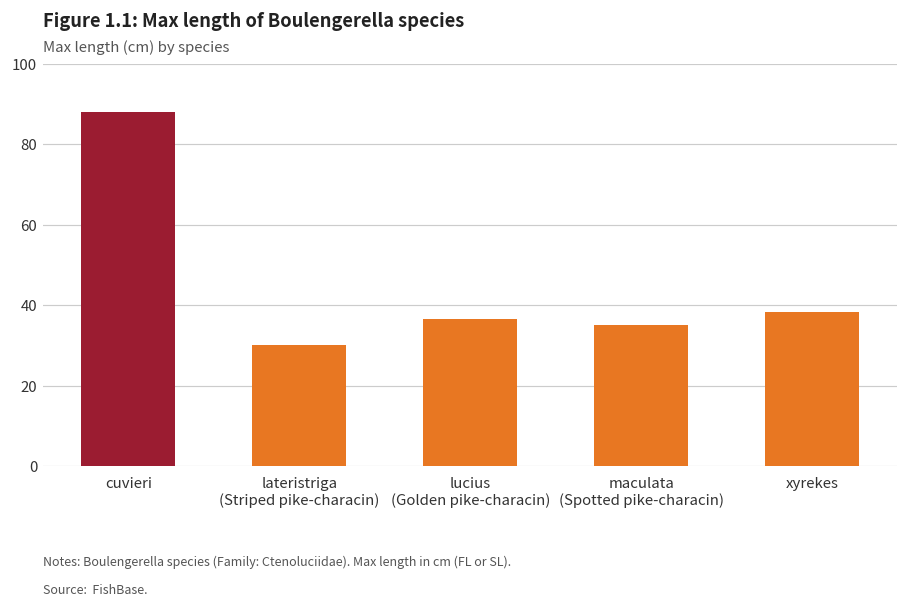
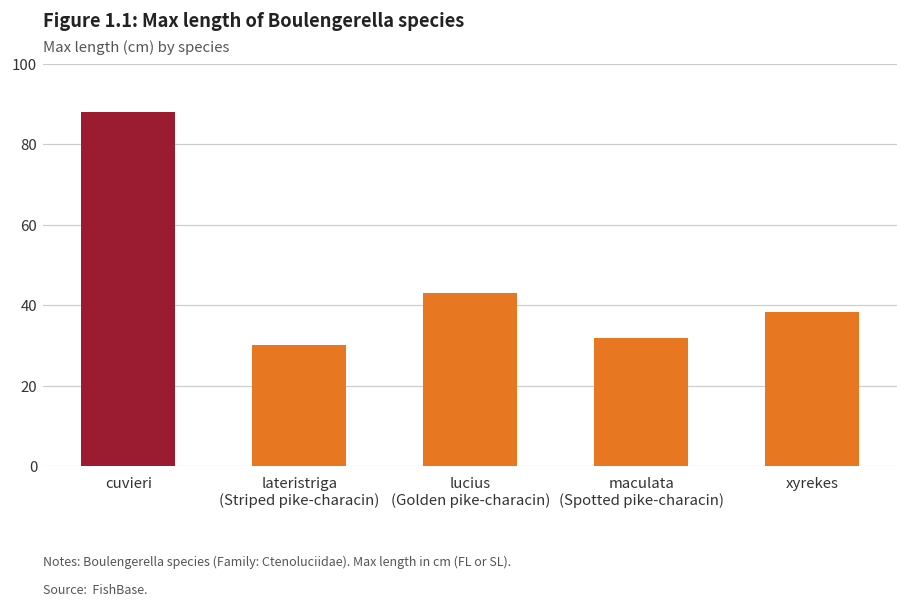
lucius (Golden pike-characin): 37 -> 43
maculata (Spotted pike-characin): 35 -> 32
